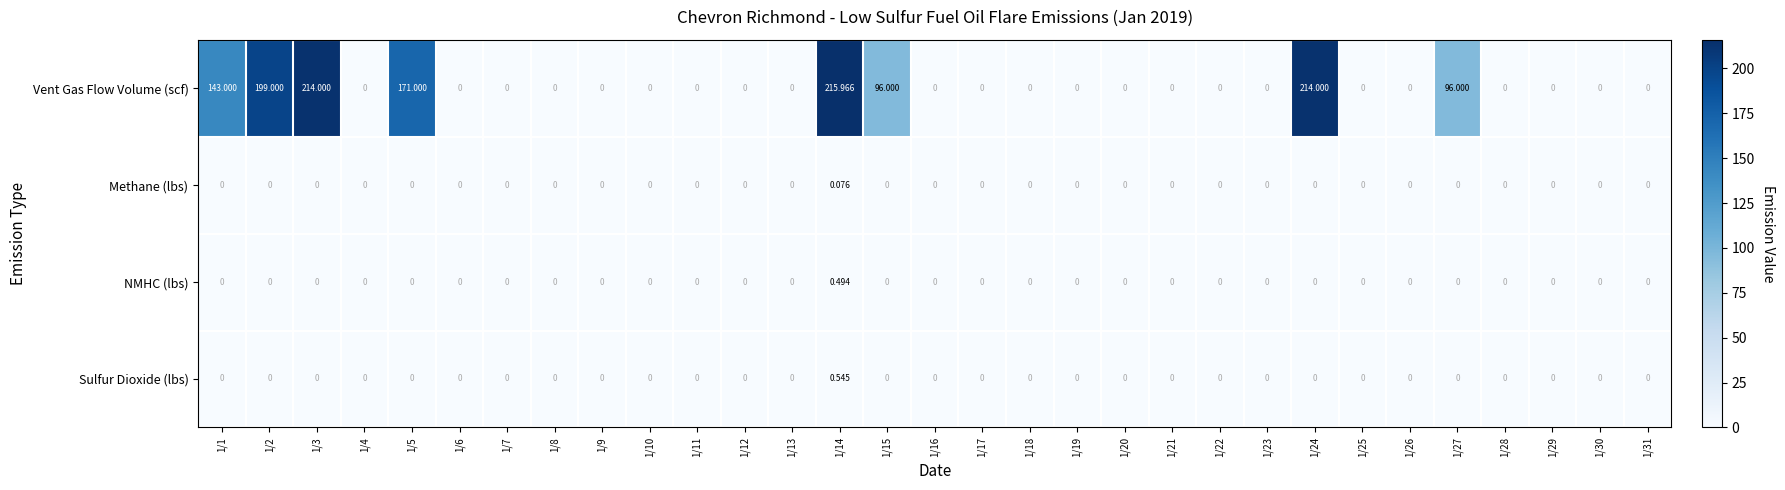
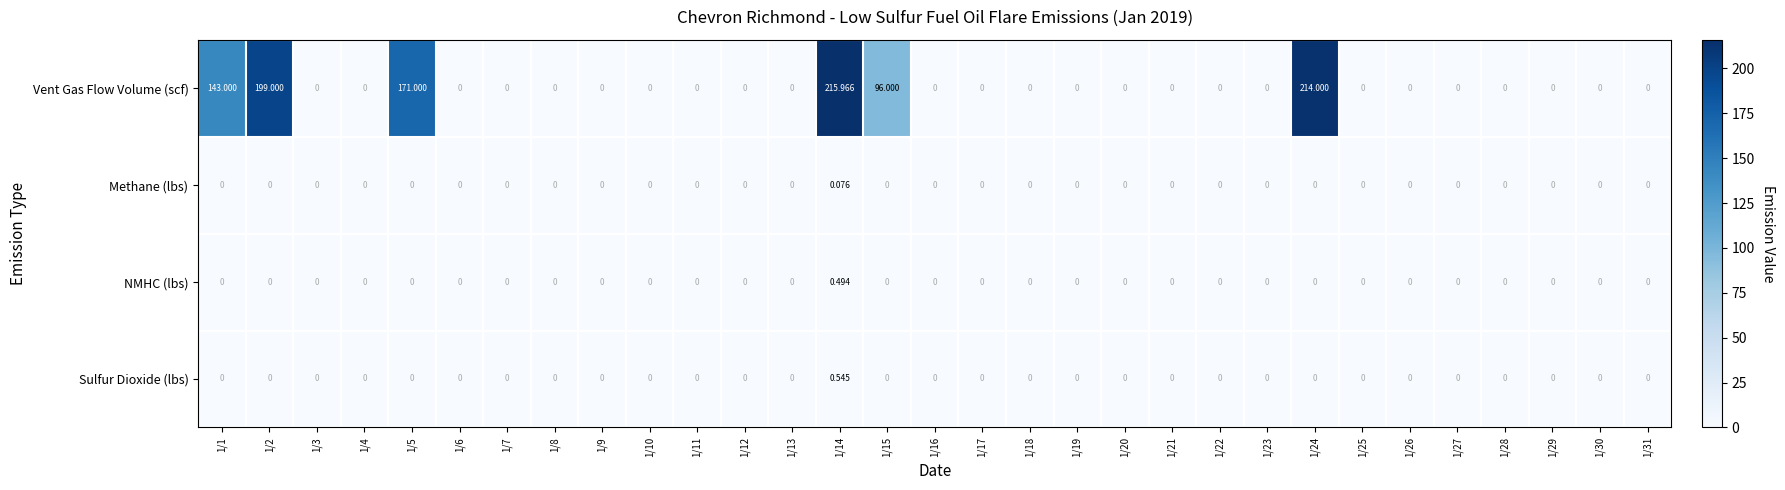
Vent Gas Flow Volume (scf), 1/3: 214.000 -> 0
Vent Gas Flow Volume (scf), 1/27: 96.000 -> 0
